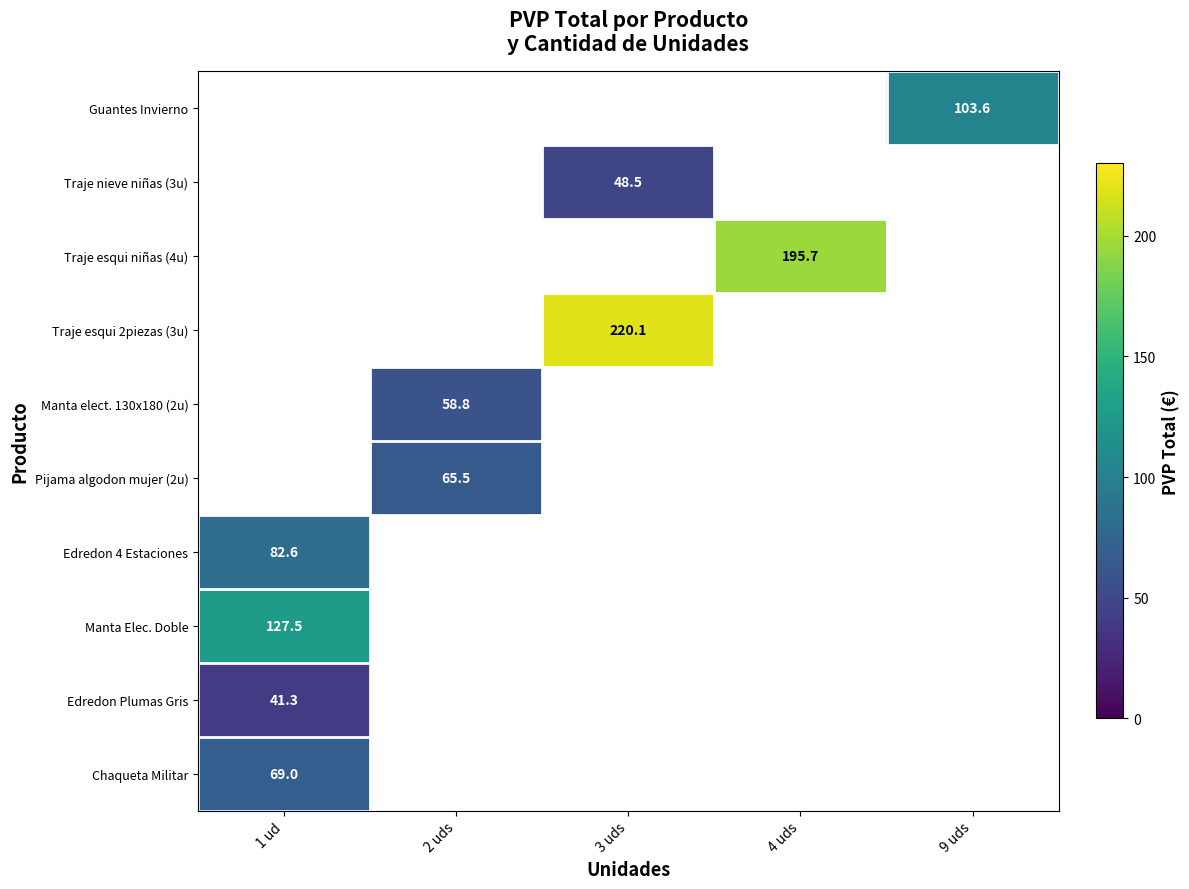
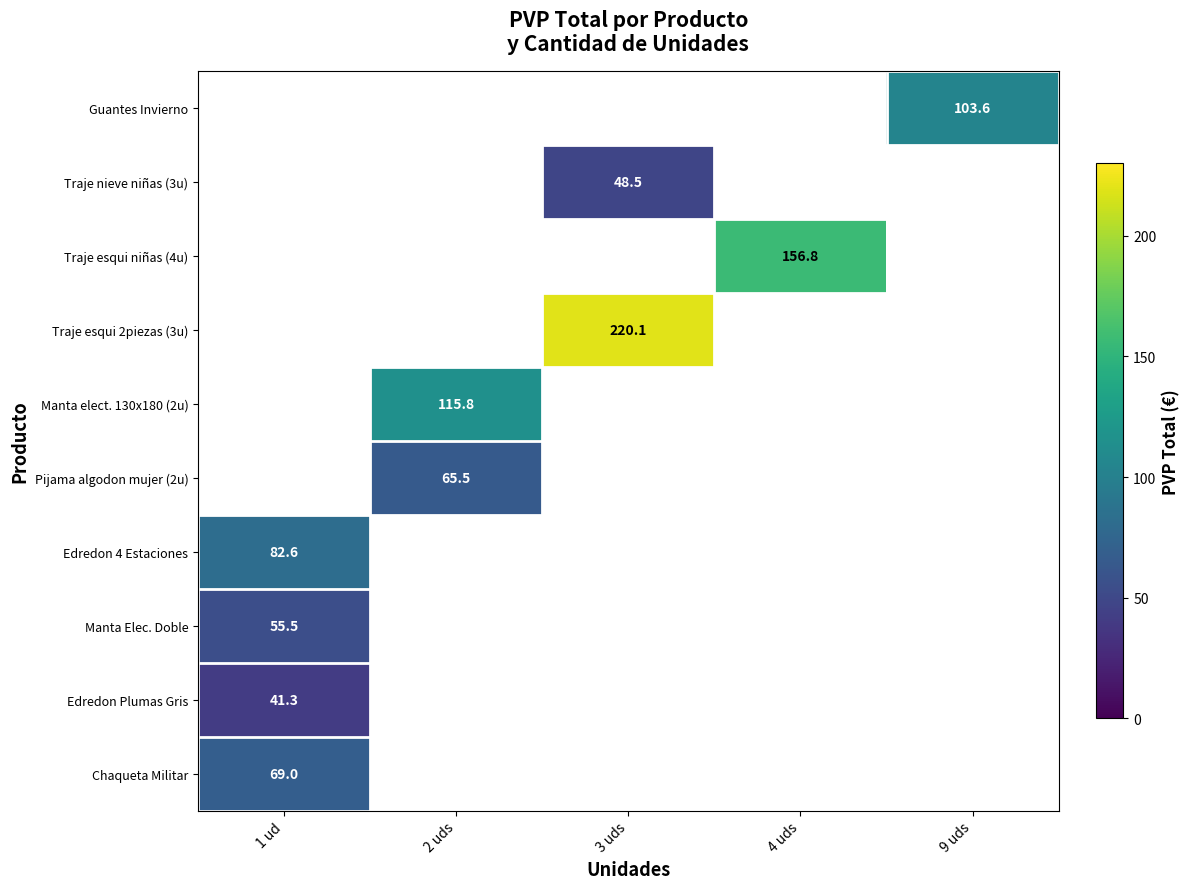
Traje esqui niñas (4u), 4 uds: 195.7 -> 156.8
Manta elect. 130x180 (2u), 2 uds: 58.8 -> 115.8
Manta Elec. Doble, 1 ud: 127.5 -> 55.5
